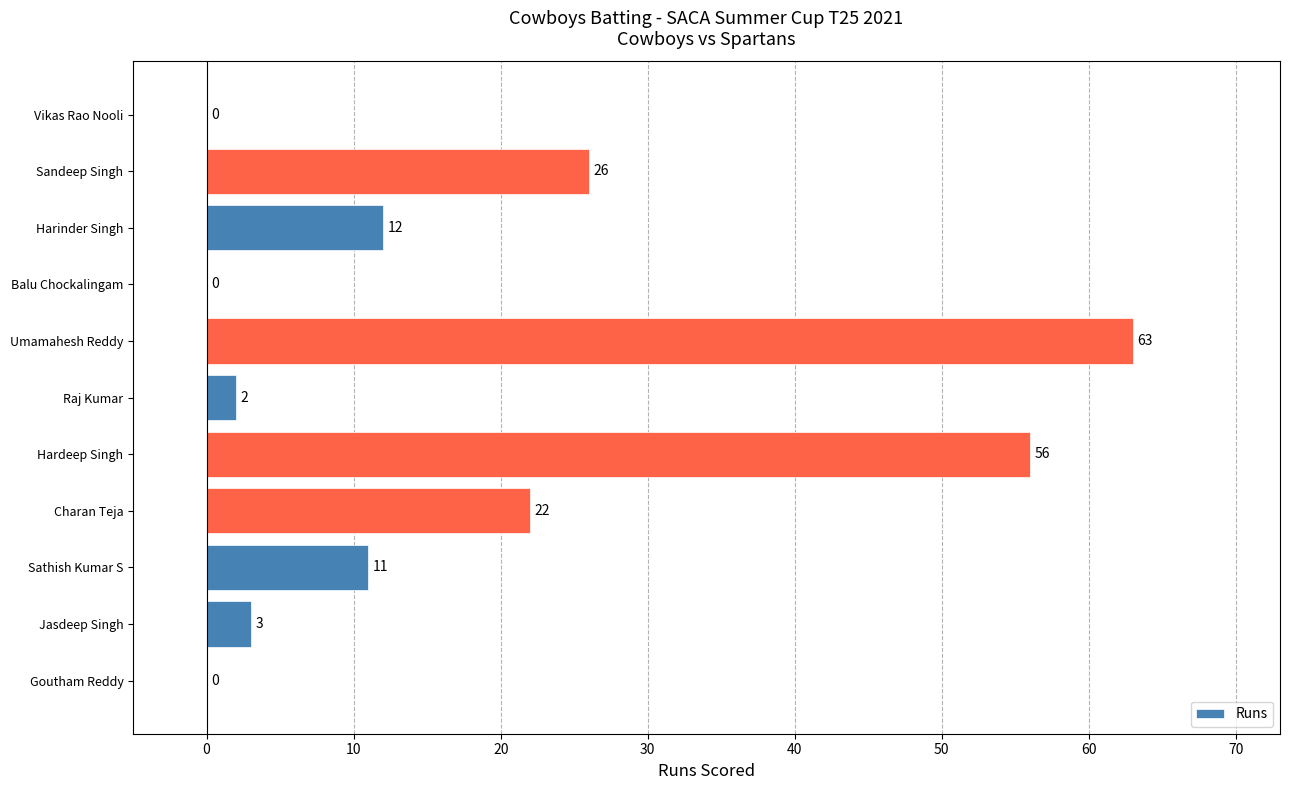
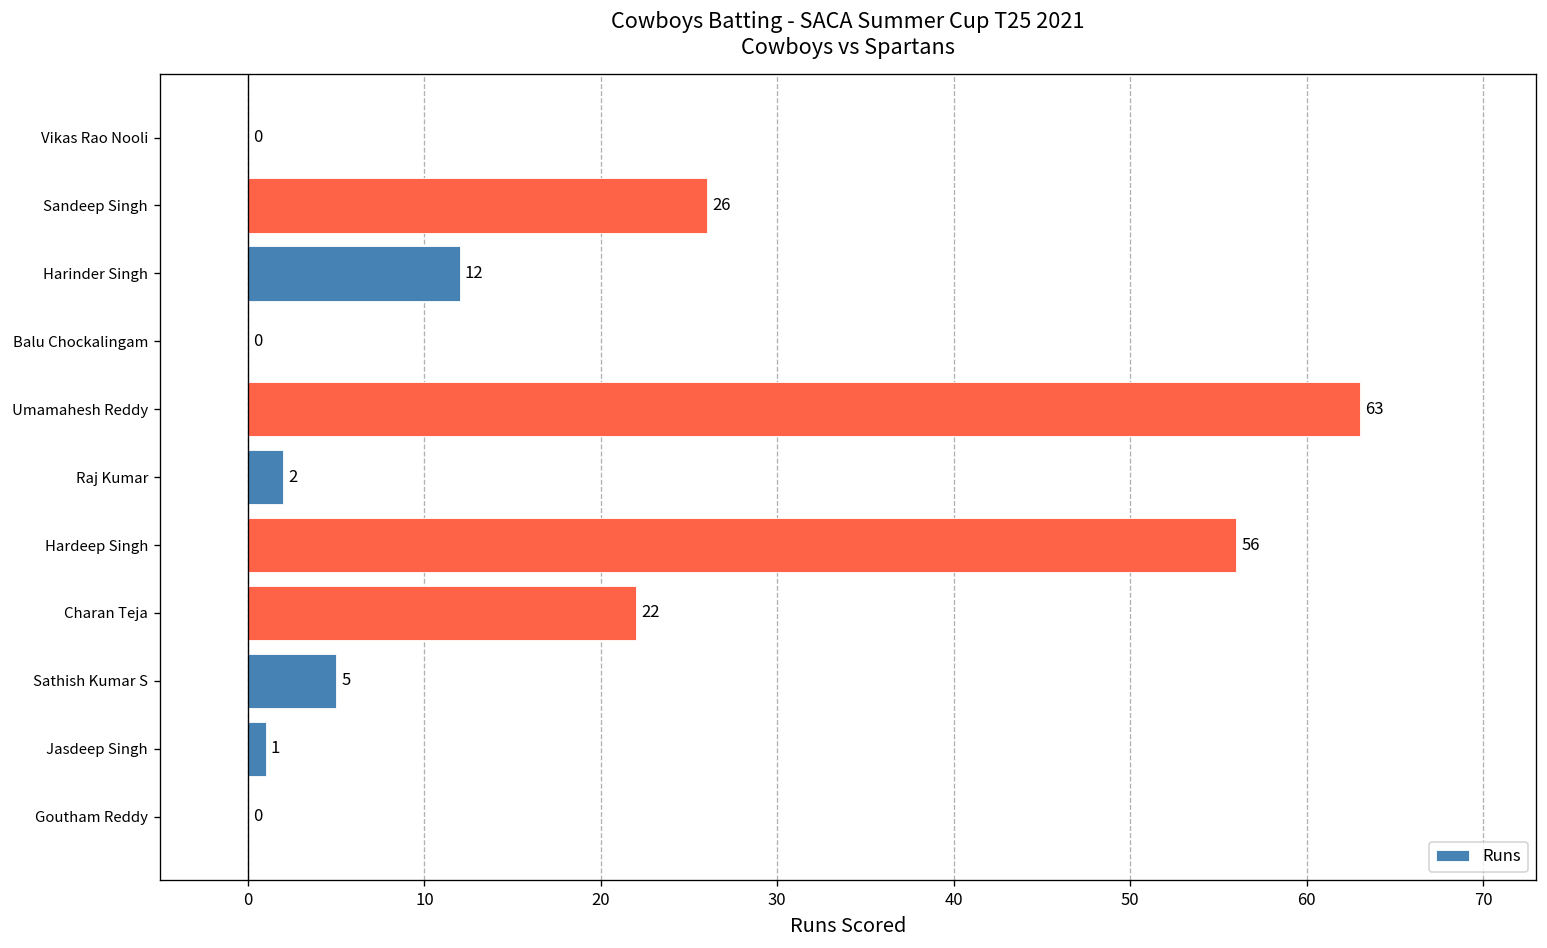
Sathish Kumar S: 11 -> 5
Jasdeep Singh: 3 -> 1
